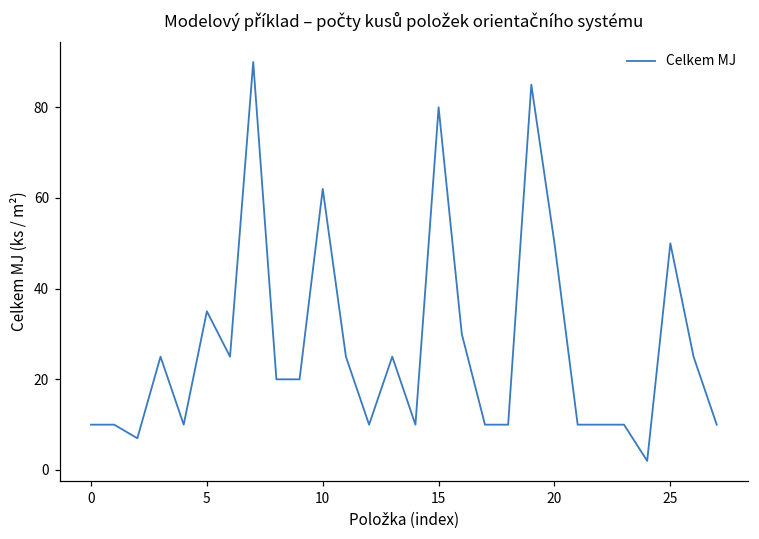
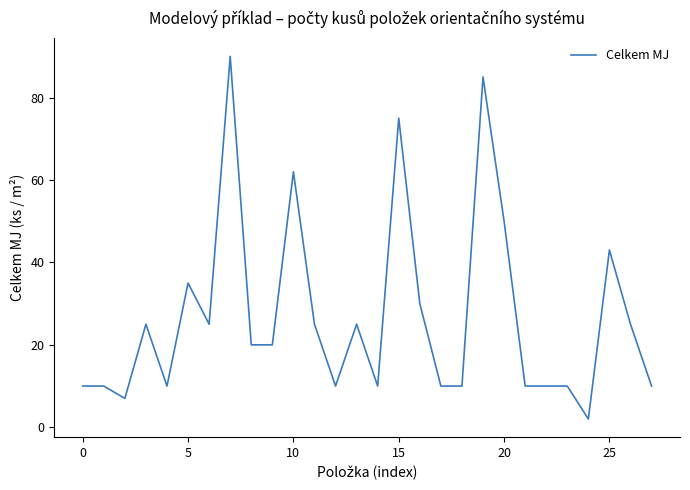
15: 80 -> 75
25: 50 -> 43
